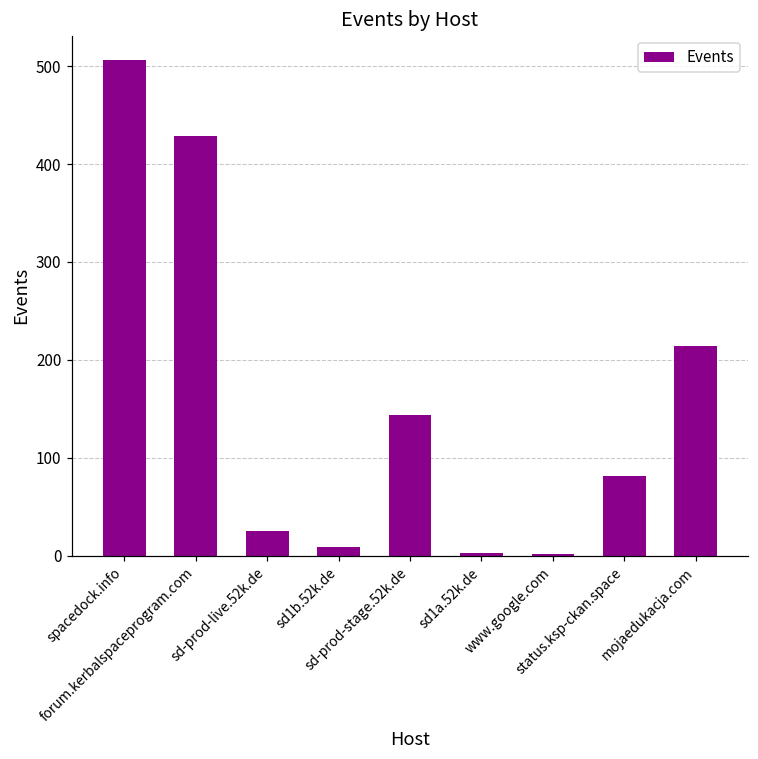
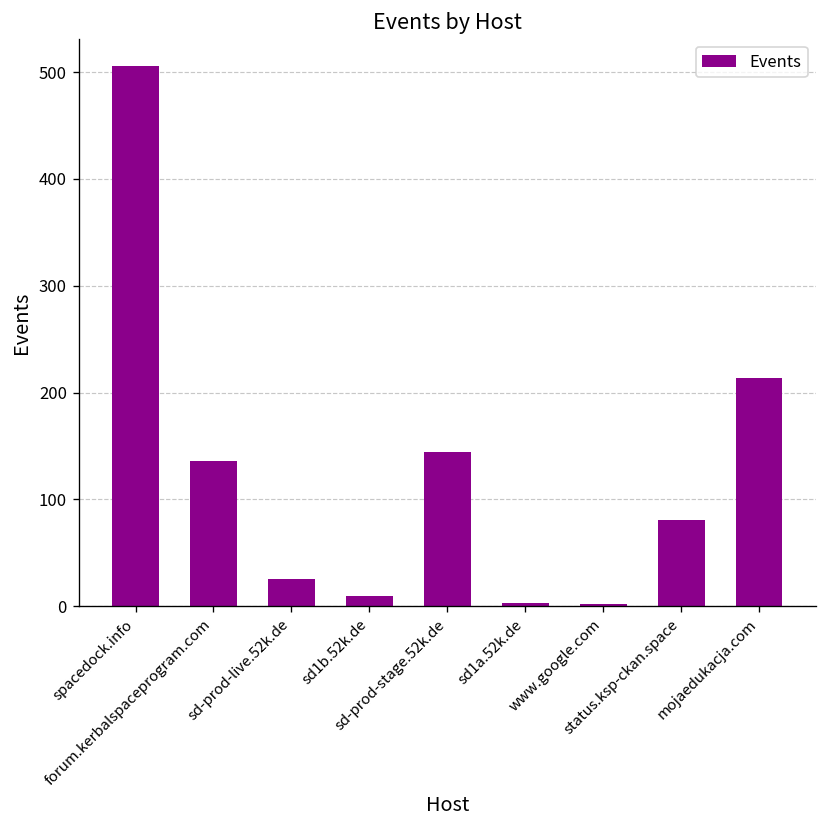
forum.kerbalspaceprogram.com: 430 -> 140
